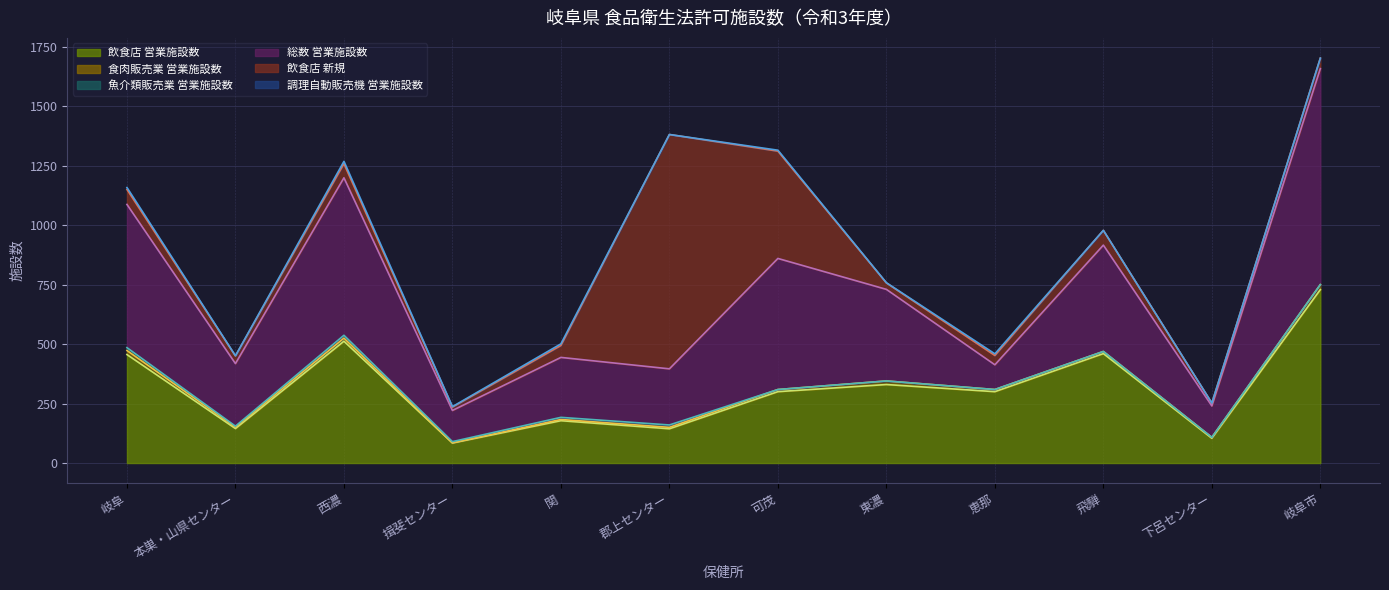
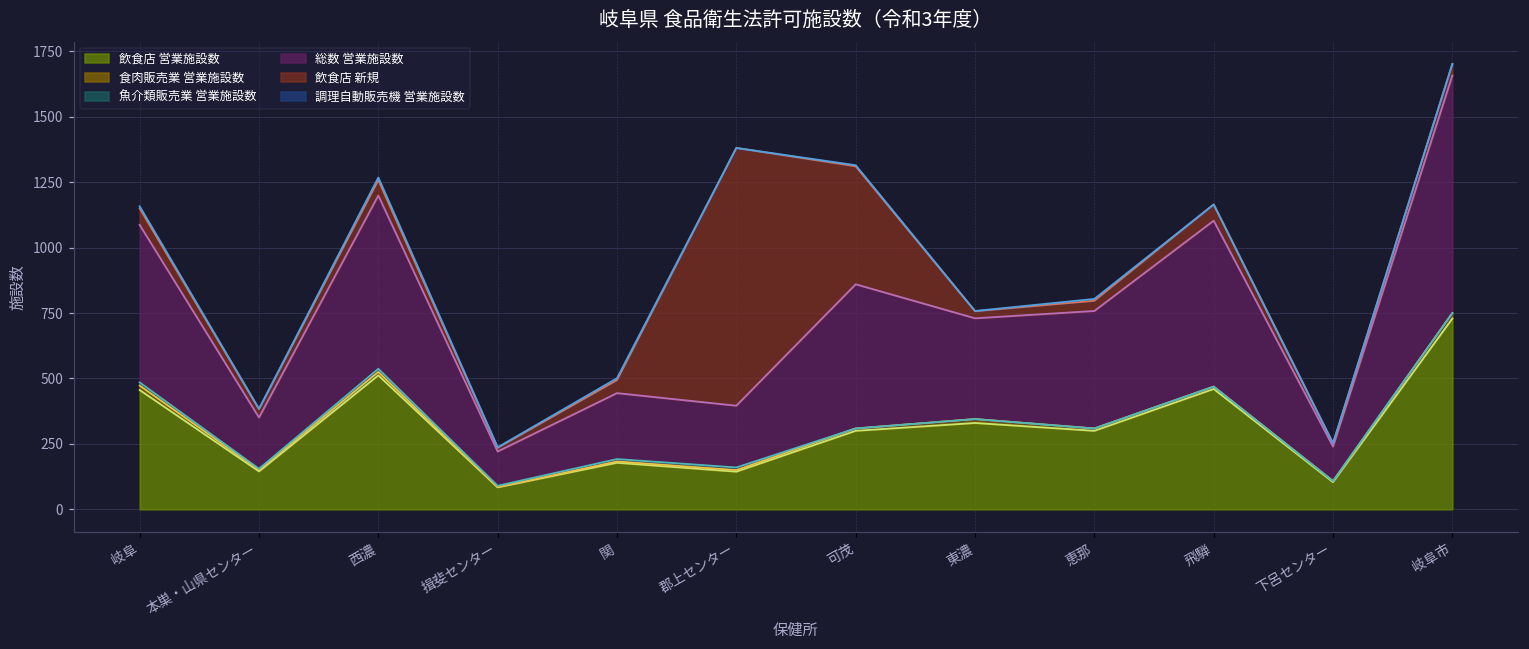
総数 営業施設数, 本巣・山県センター: 260 -> 200
総数 営業施設数, 恵那: 100 -> 450
総数 営業施設数, 飛騨: 450 -> 630
